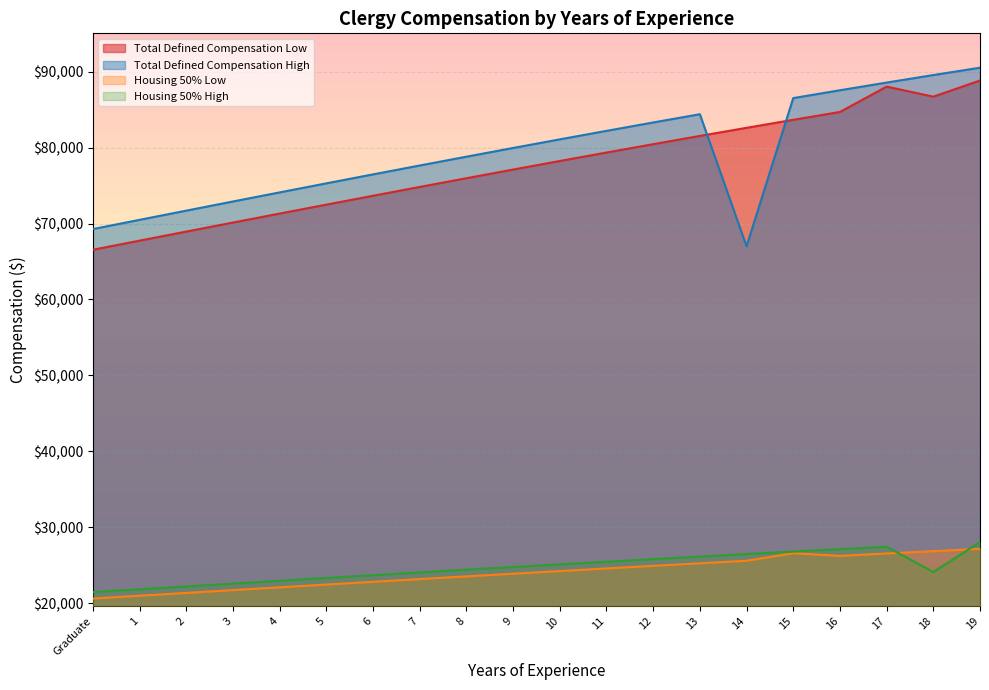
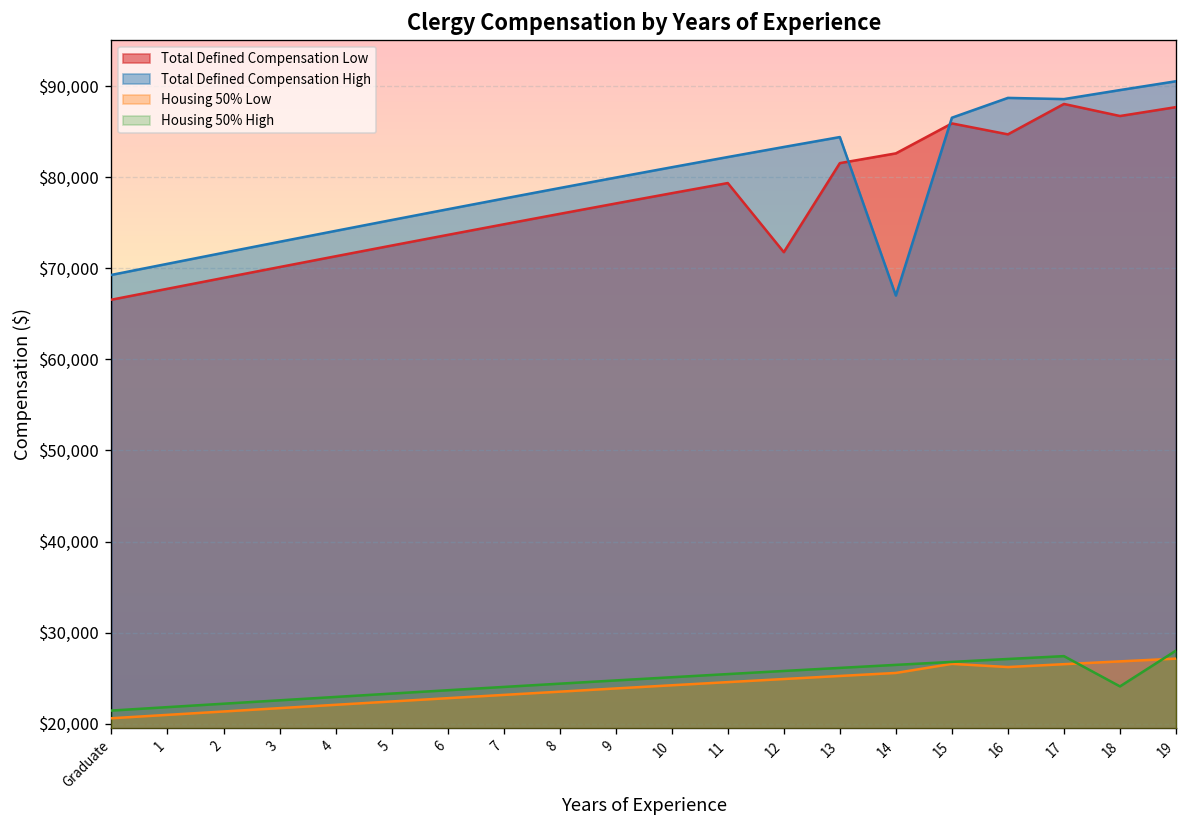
Total Defined Compensation Low, 12: $80,000 -> $72,000
Total Defined Compensation Low, 15: $84,000 -> $86,000
Total Defined Compensation High, 16: $88,000 -> $89,000
Total Defined Compensation Low, 19: $89,000 -> $88,000
